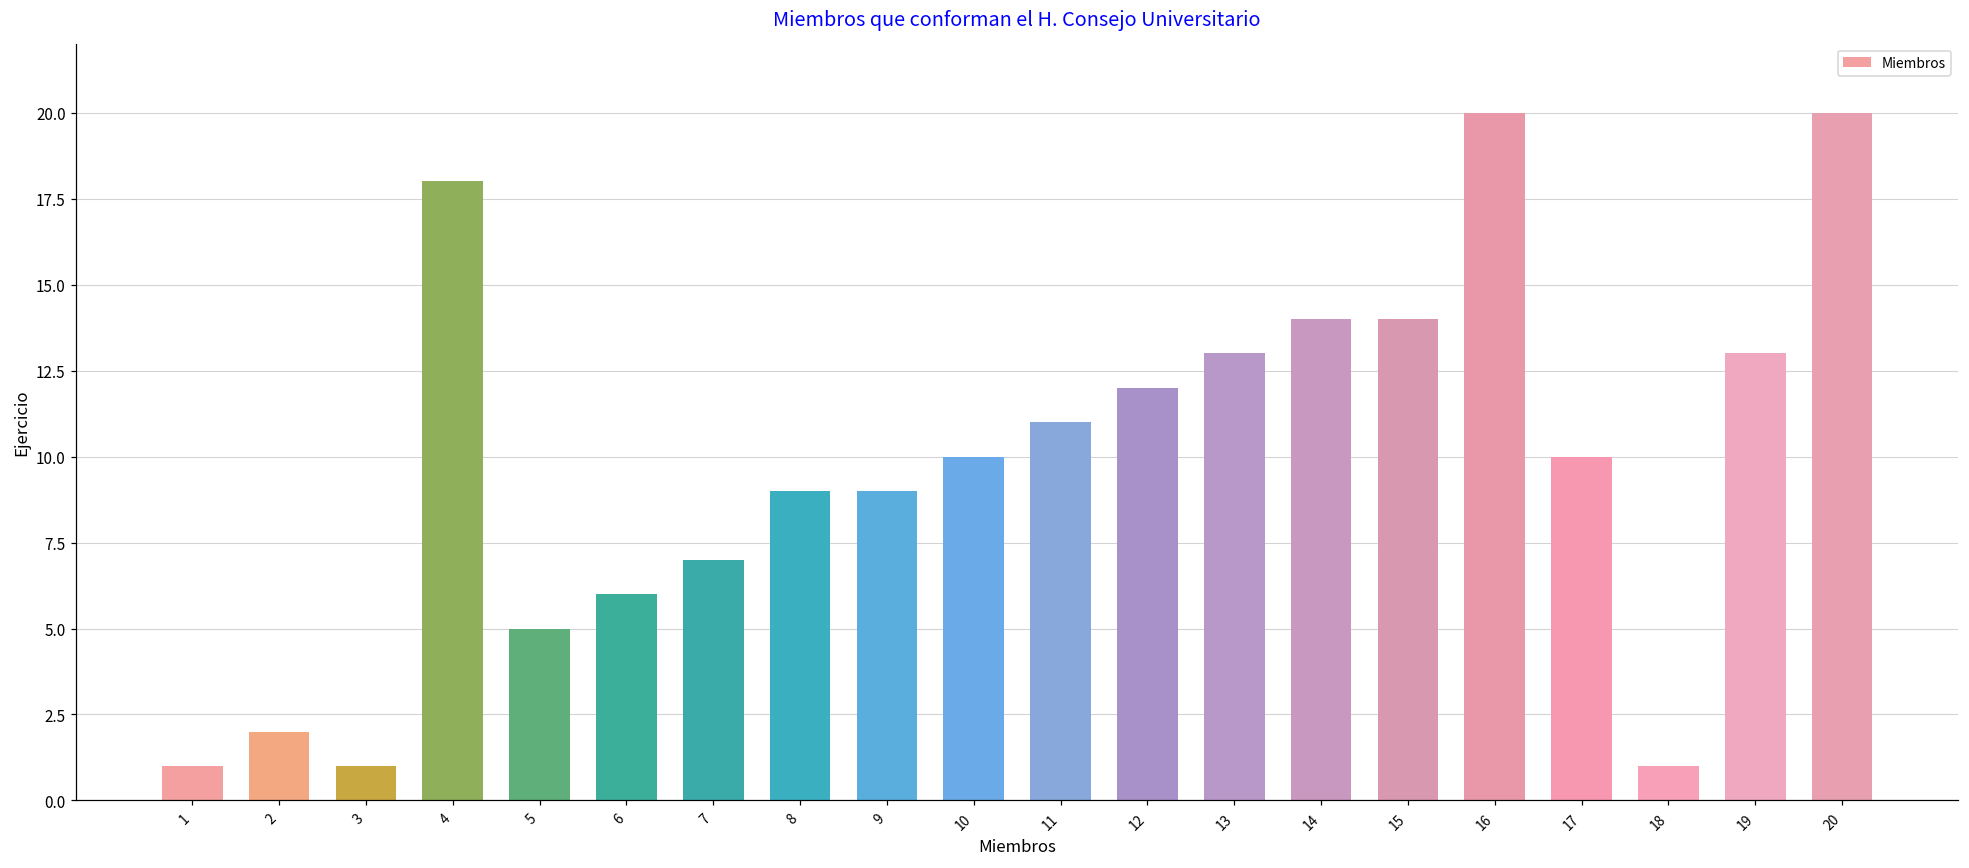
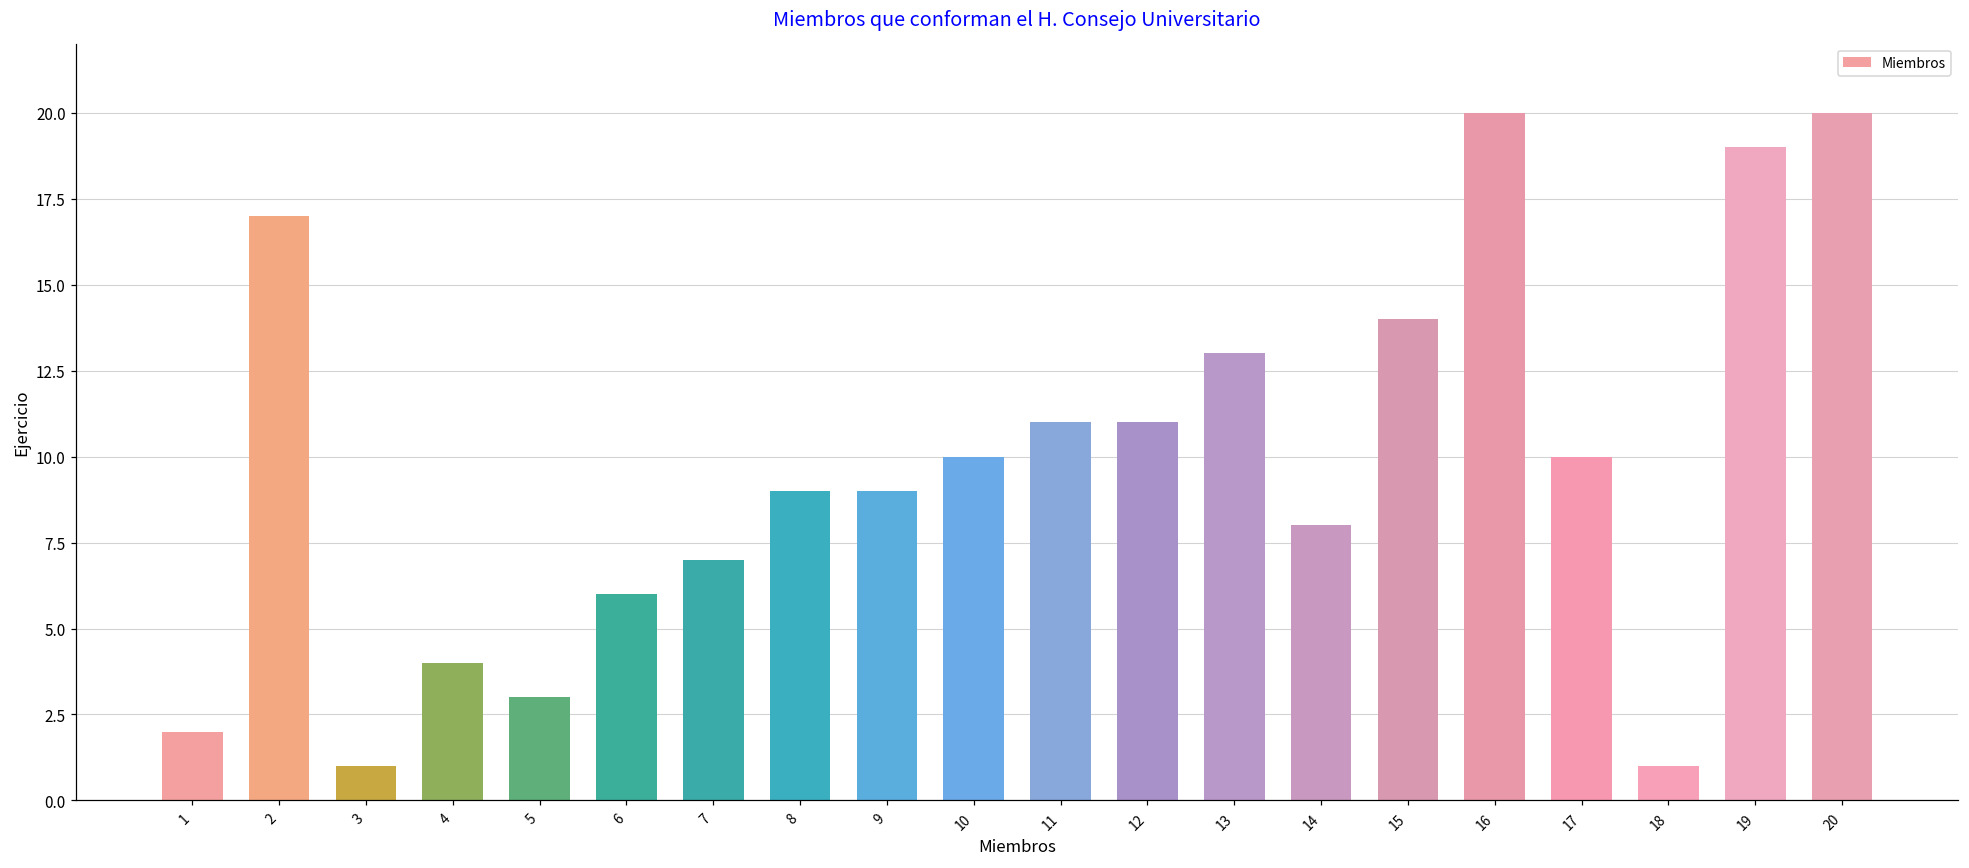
1: 1 -> 2
2: 2 -> 17
4: 18 -> 4
5: 5 -> 3
12: 12 -> 11
14: 14 -> 8
19: 13 -> 19
